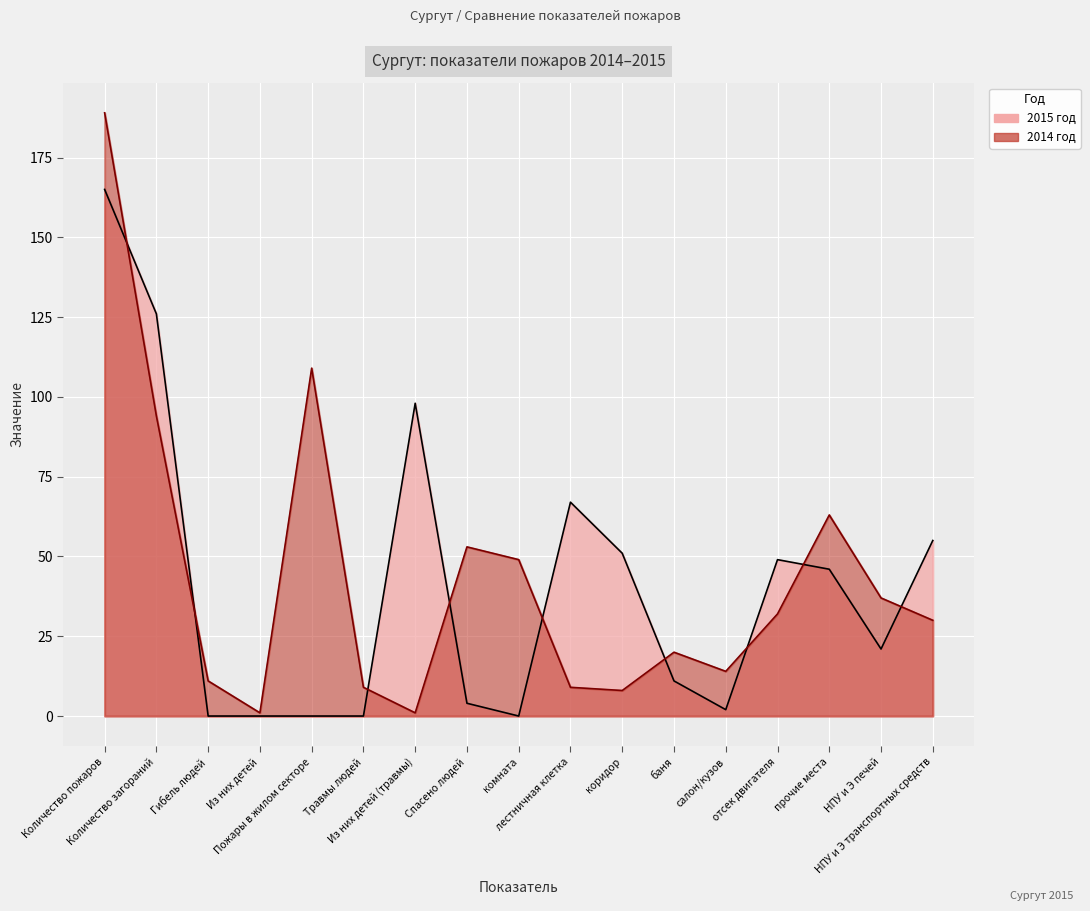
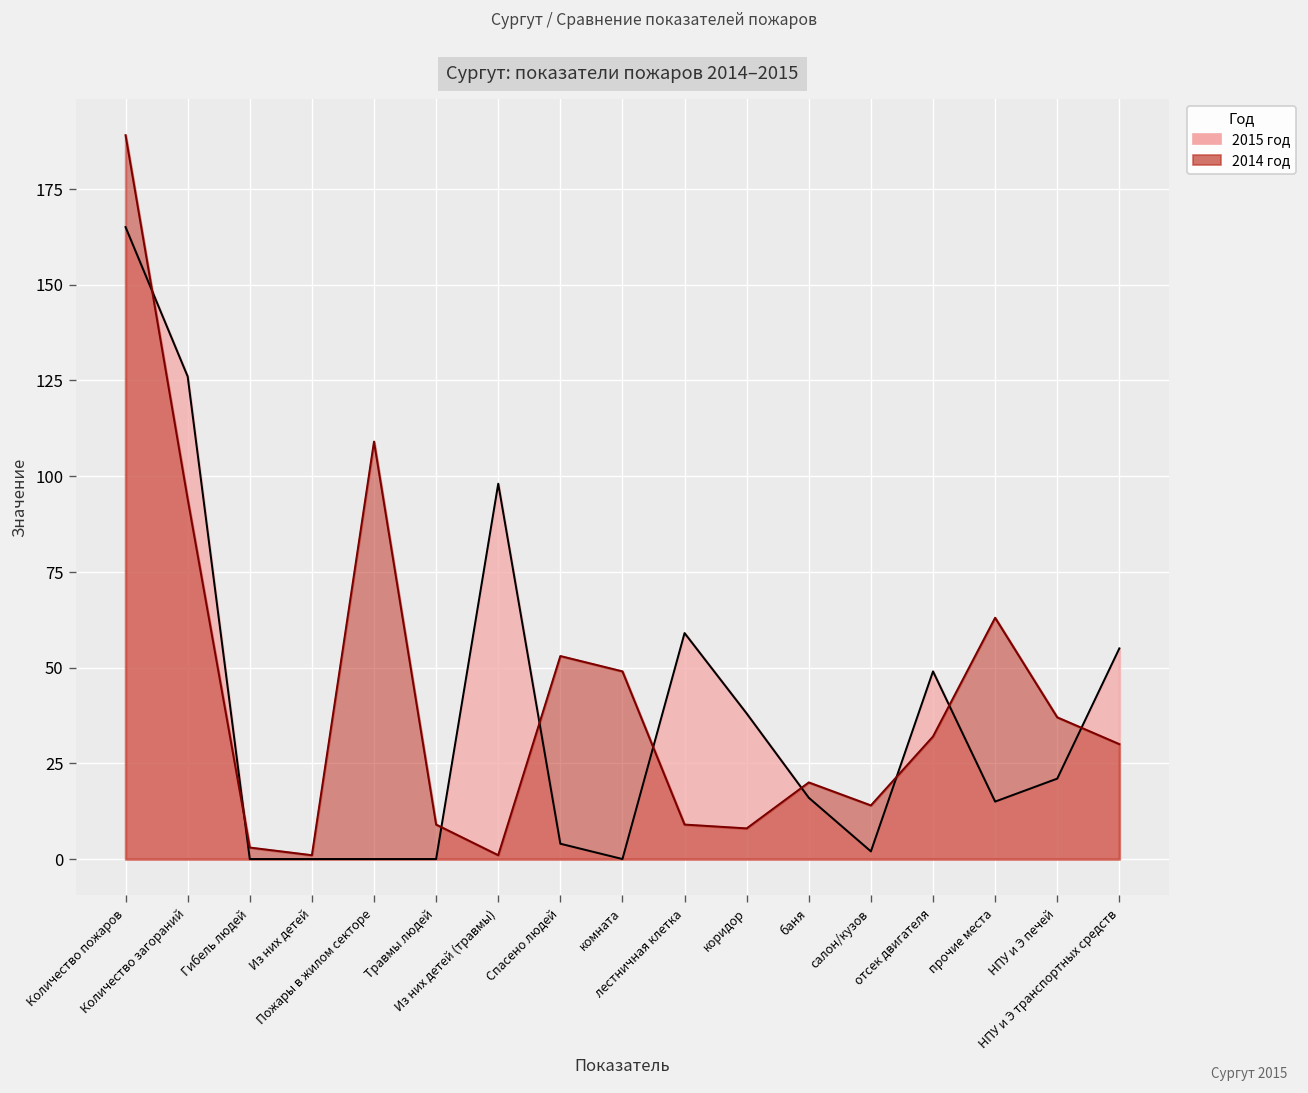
2014 год, Гибель людей: 11 -> 3
2015 год, лестничная клетка: 67 -> 59
2015 год, коридор: 51 -> 38
2015 год, баня: 11 -> 16
2015 год, прочие места: 46 -> 15
